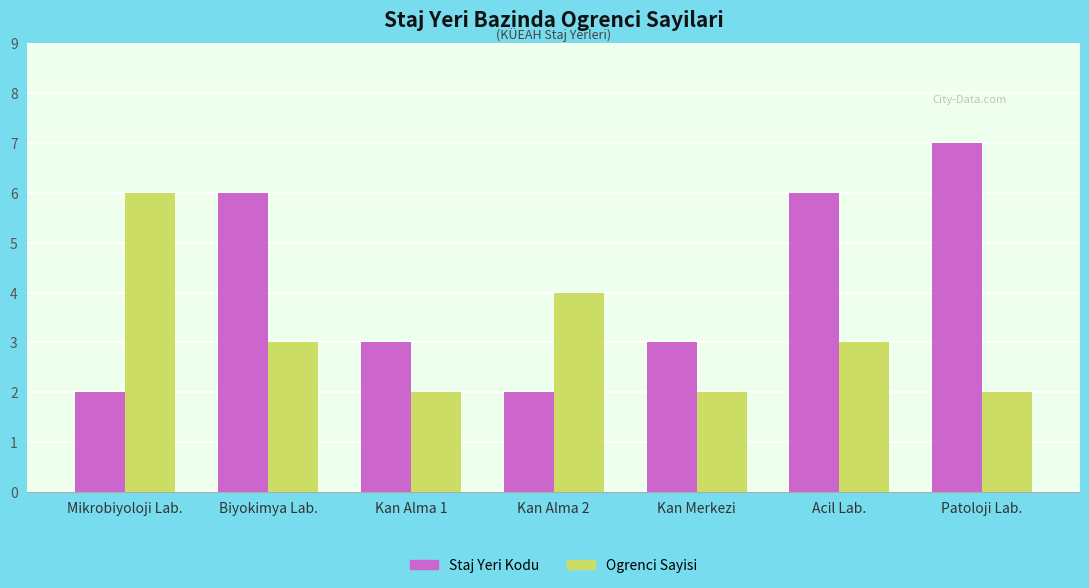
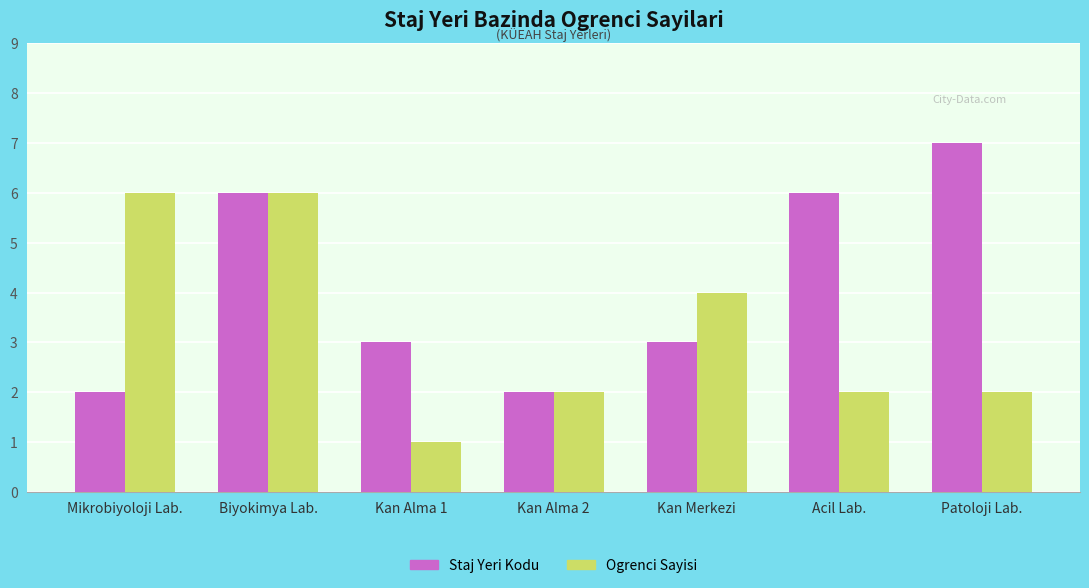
Ogrenci Sayisi, Biyokimya Lab.: 3 -> 6
Ogrenci Sayisi, Kan Alma 1: 2 -> 1
Ogrenci Sayisi, Kan Alma 2: 4 -> 2
Ogrenci Sayisi, Kan Merkezi: 2 -> 4
Ogrenci Sayisi, Acil Lab.: 3 -> 2
